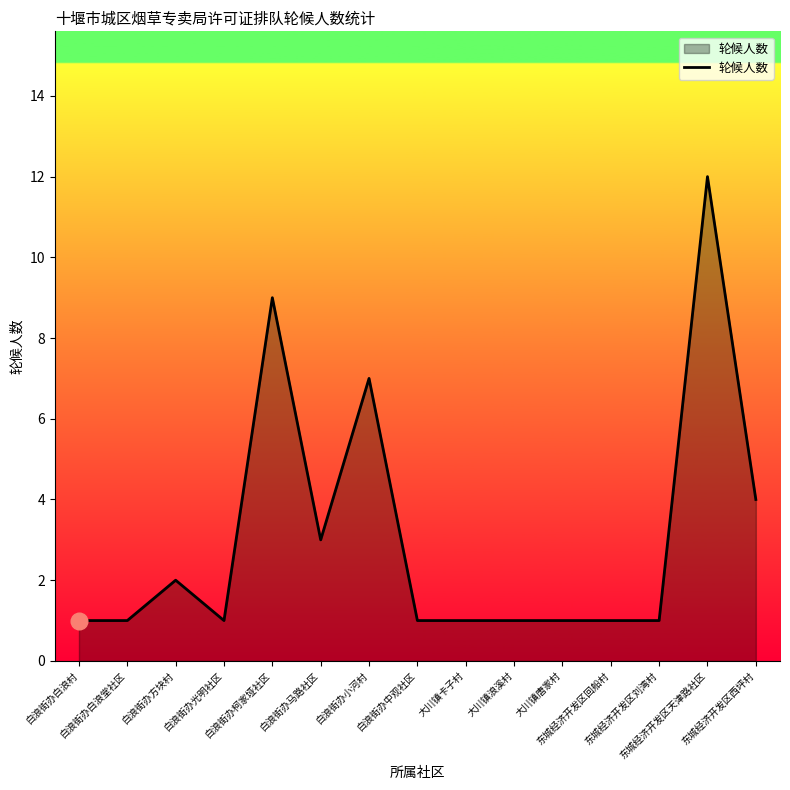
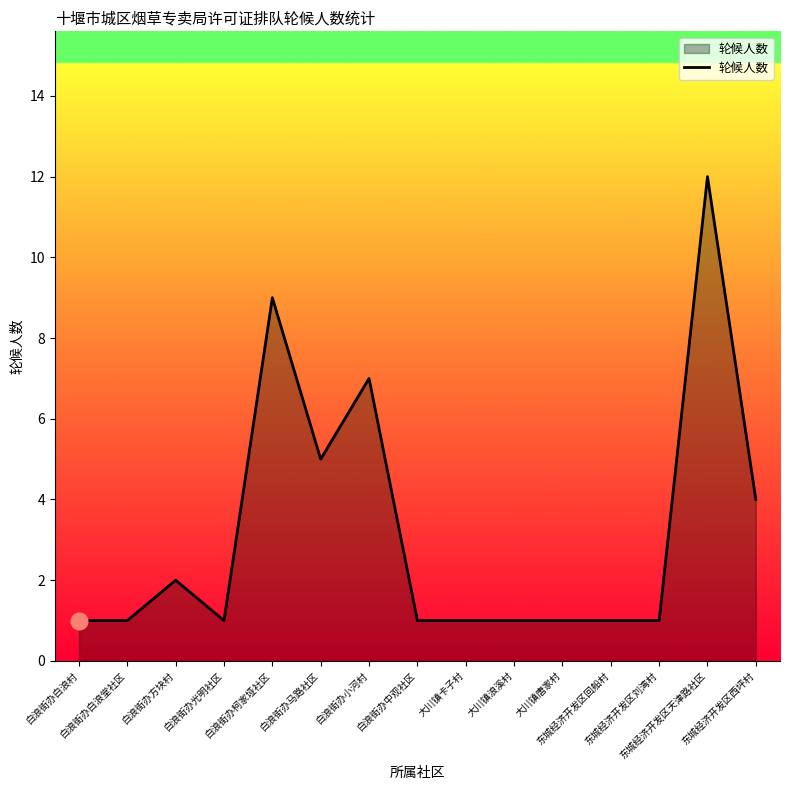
轮候人数, 白浪街办马路社区: 3 -> 5
